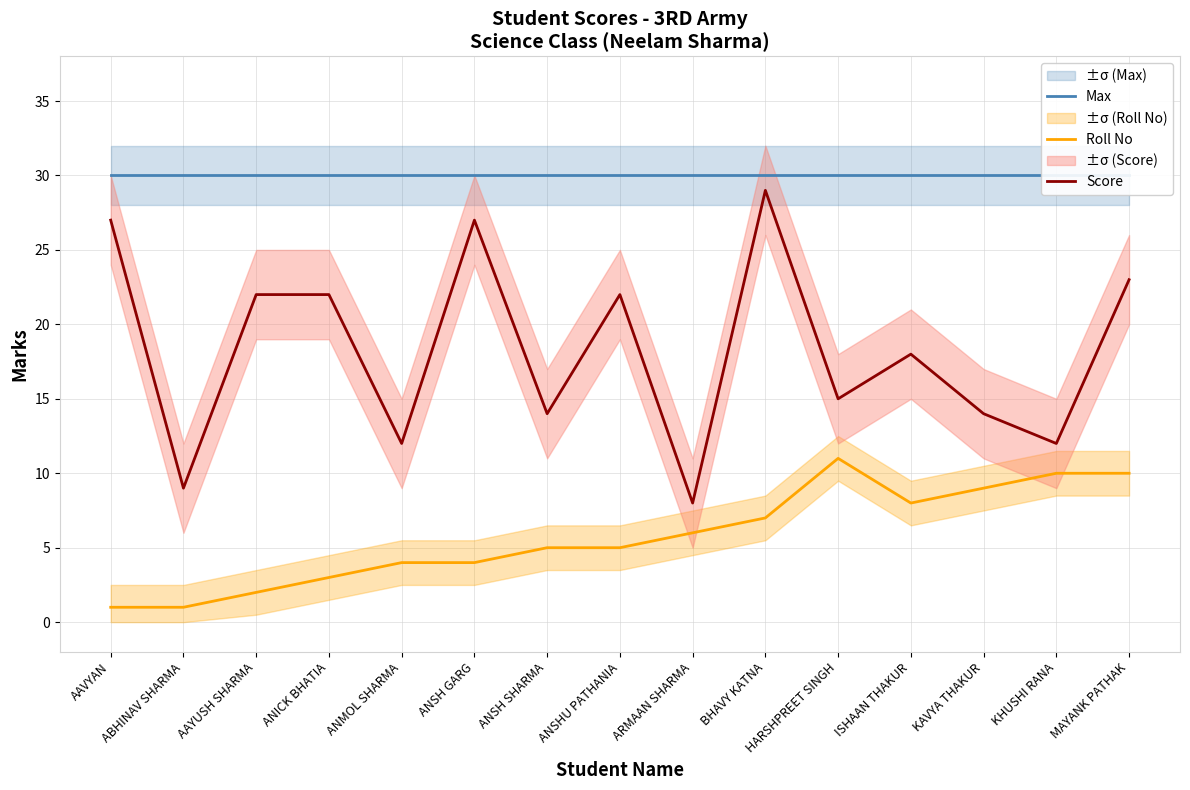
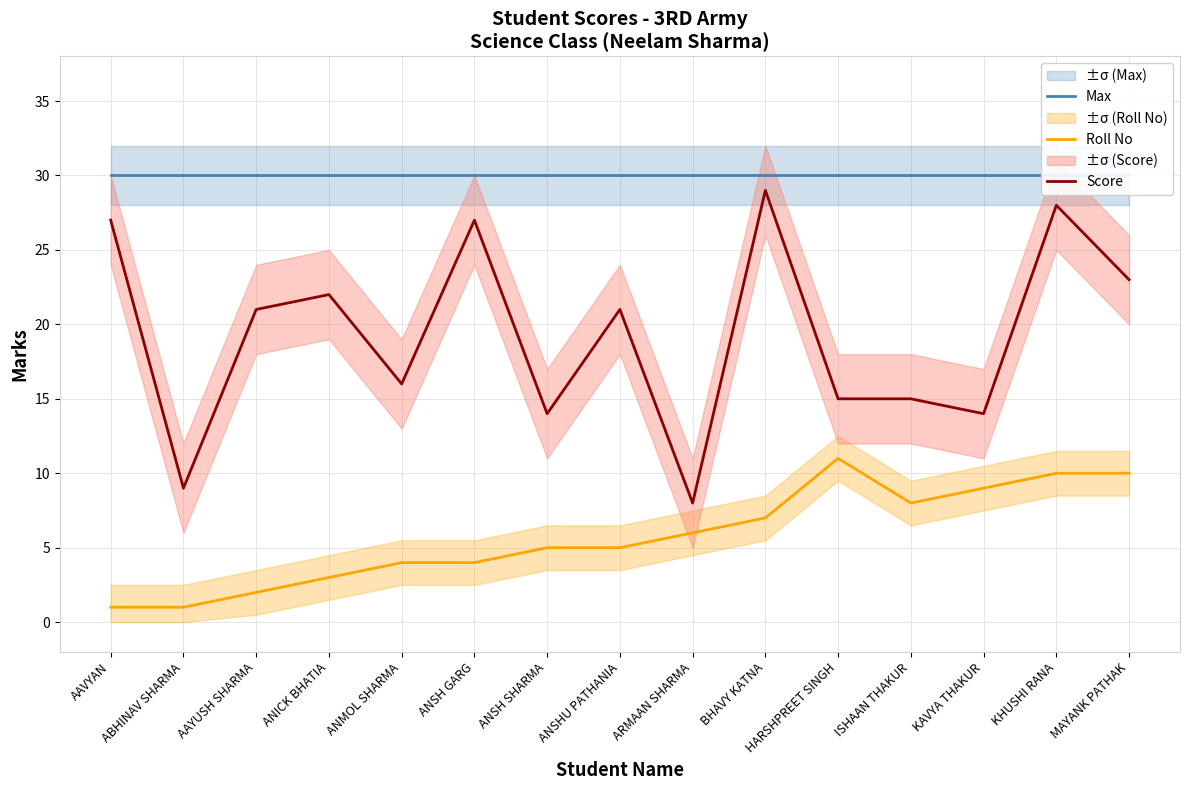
Score, AAYUSH SHARMA: 22 -> 21
Score, ANMOL SHARMA: 12 -> 16
Score, ANSHU PATHANIA: 22 -> 21
Score, ISHAAN THAKUR: 18 -> 15
Score, KHUSHI RANA: 12 -> 28
